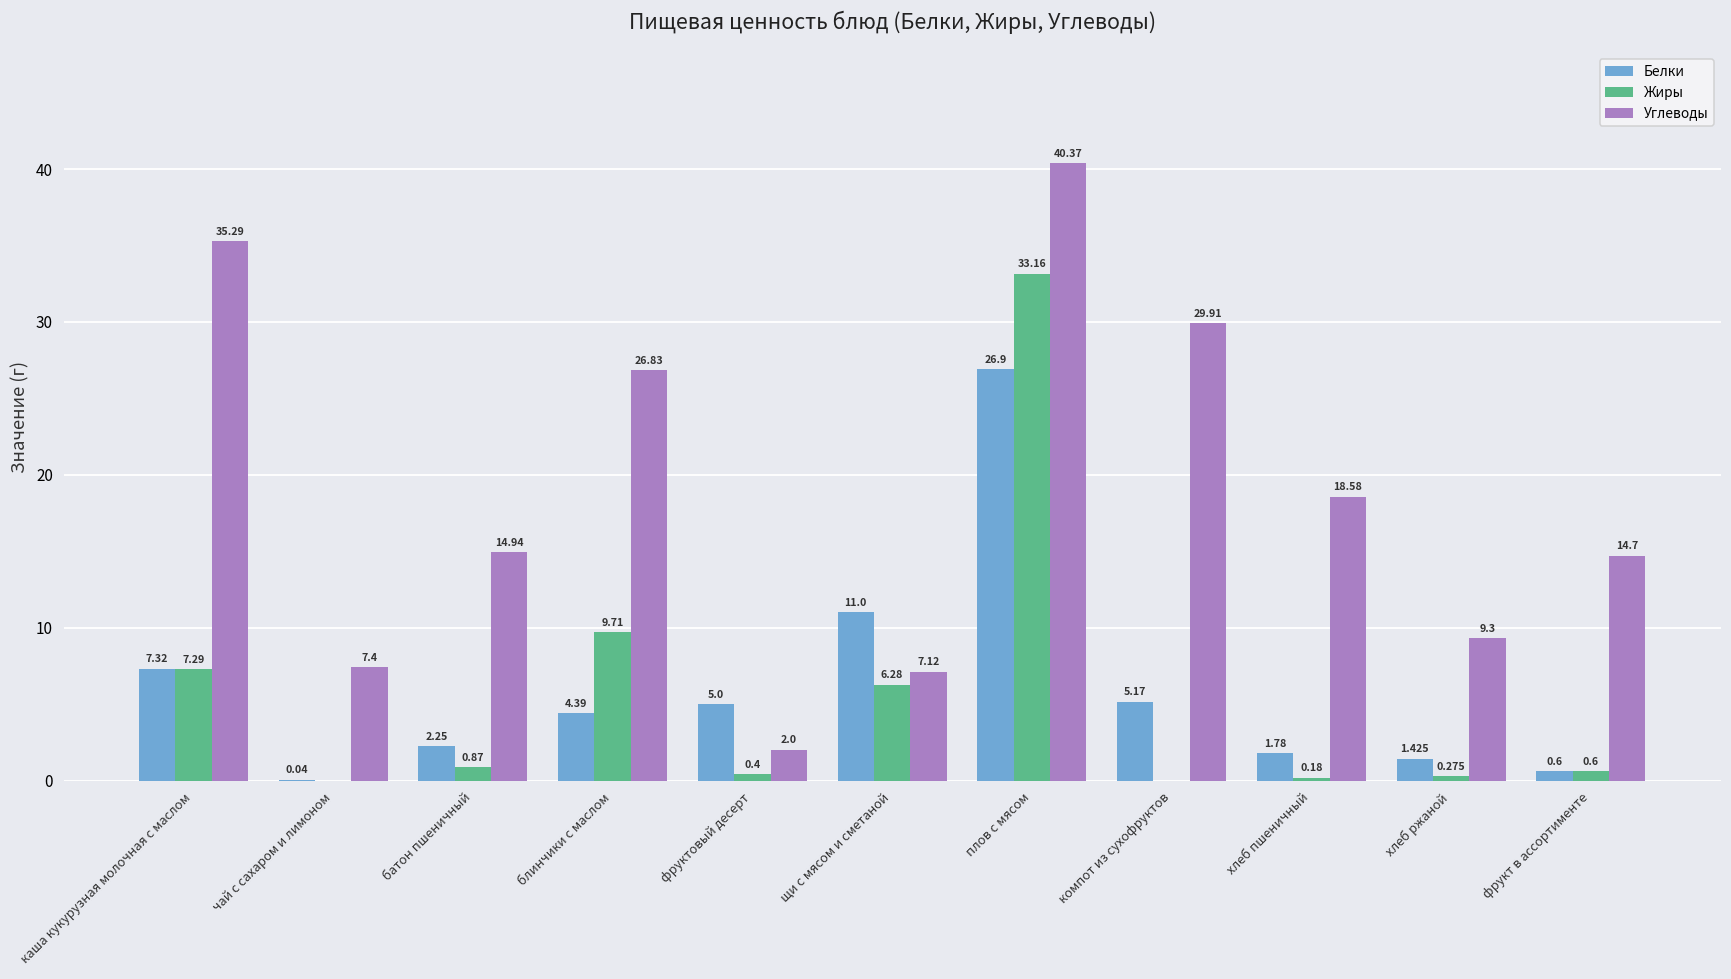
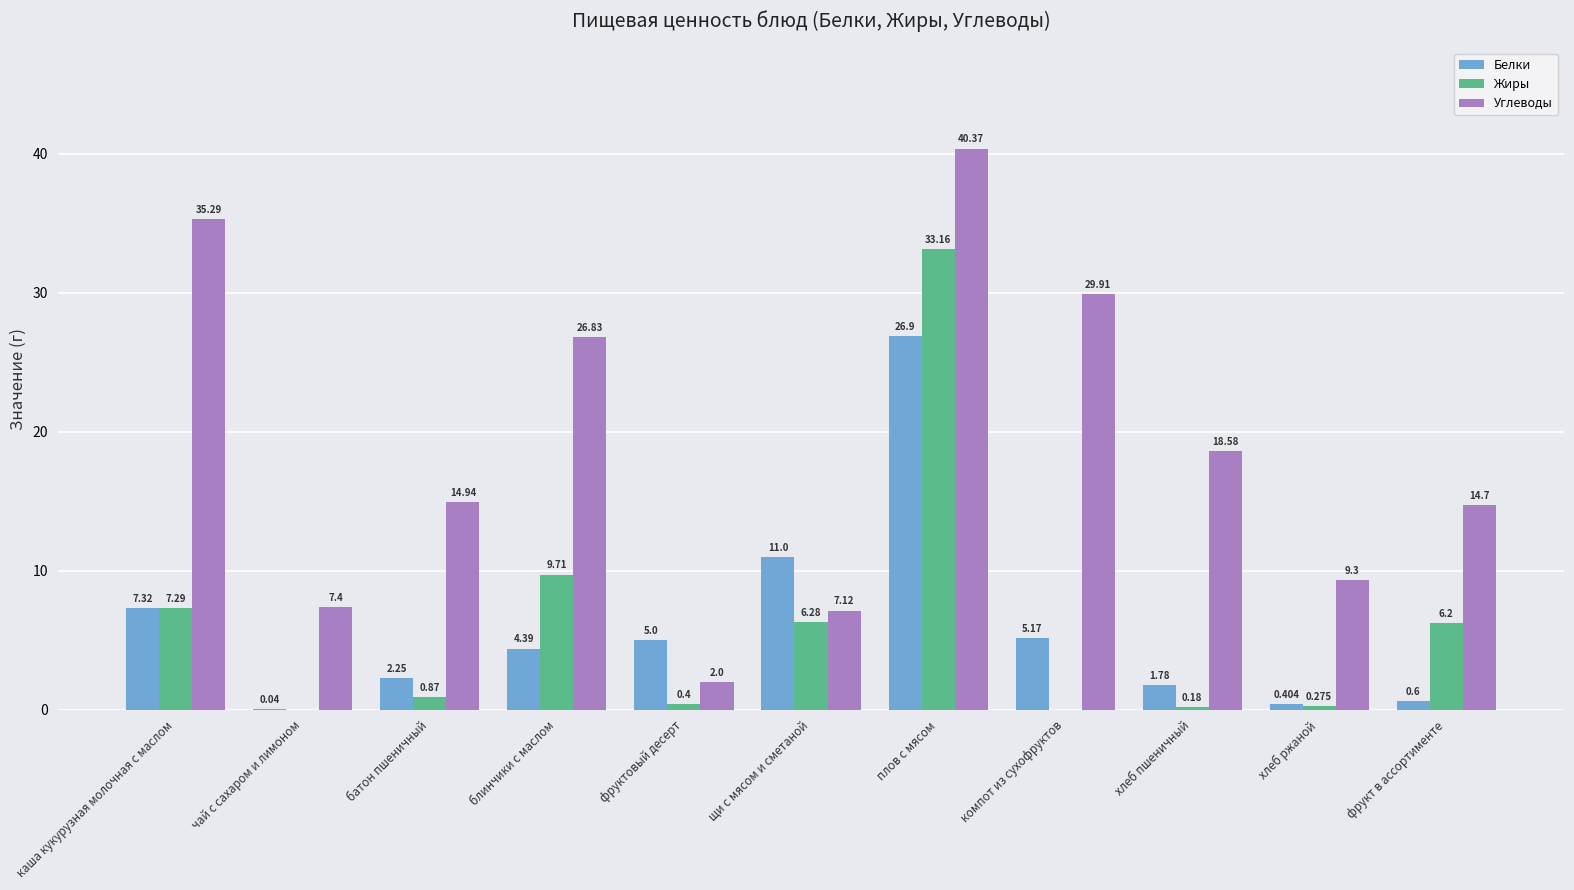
Белки, хлеб ржаной: 1.425 -> 0.404
Жиры, фрукт в ассортименте: 0.6 -> 6.2
